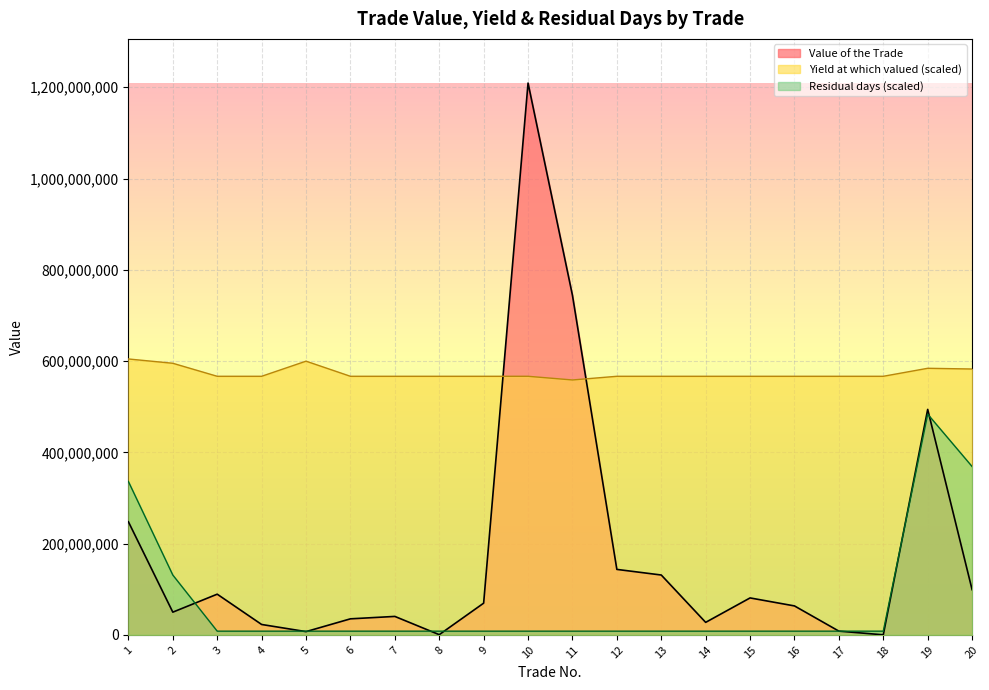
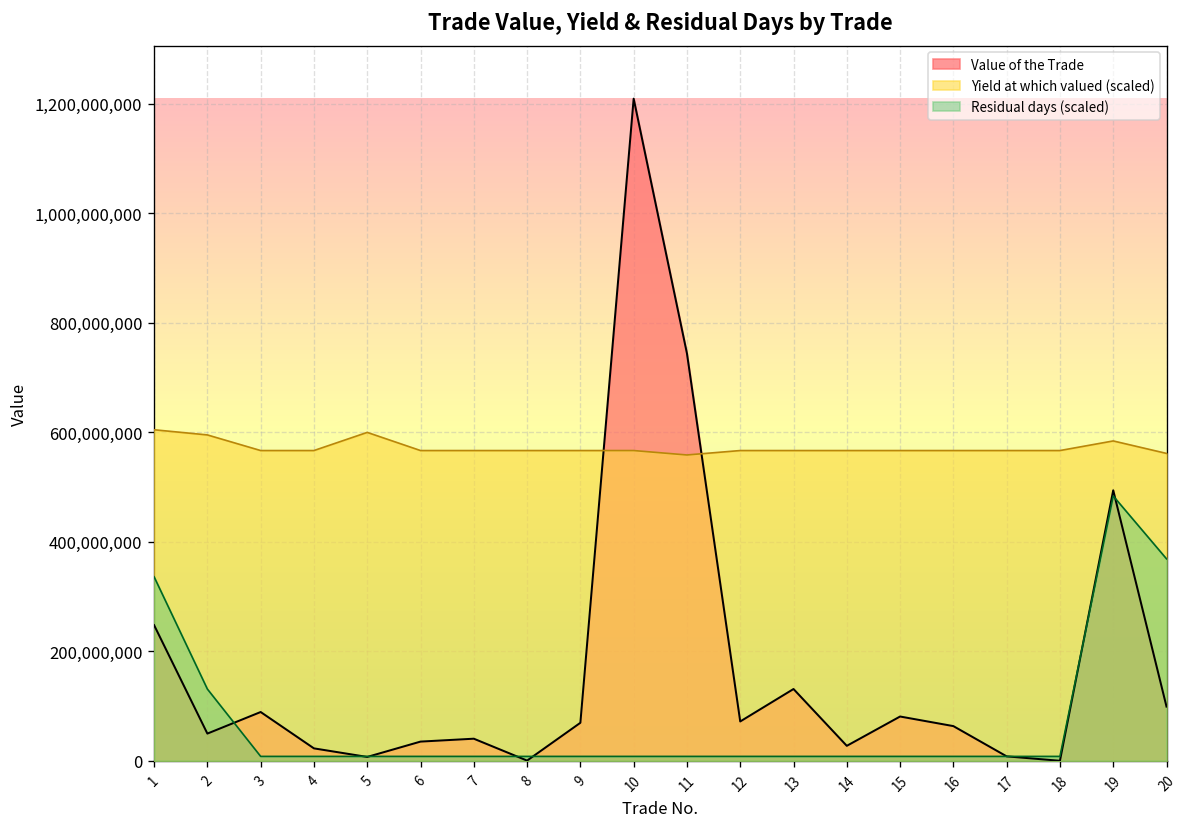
Value of the Trade, 12: 140,000,000 -> 70,000,000
Yield at which valued (scaled), 20: 580,000,000 -> 560,000,000
